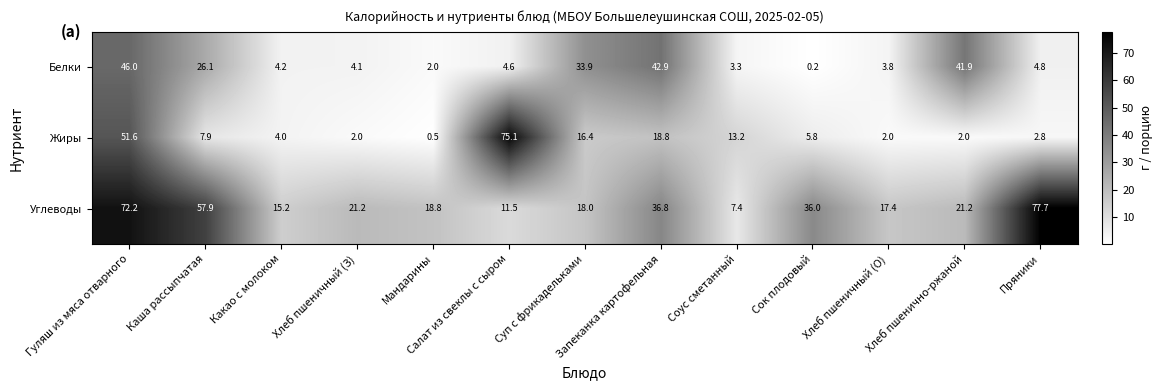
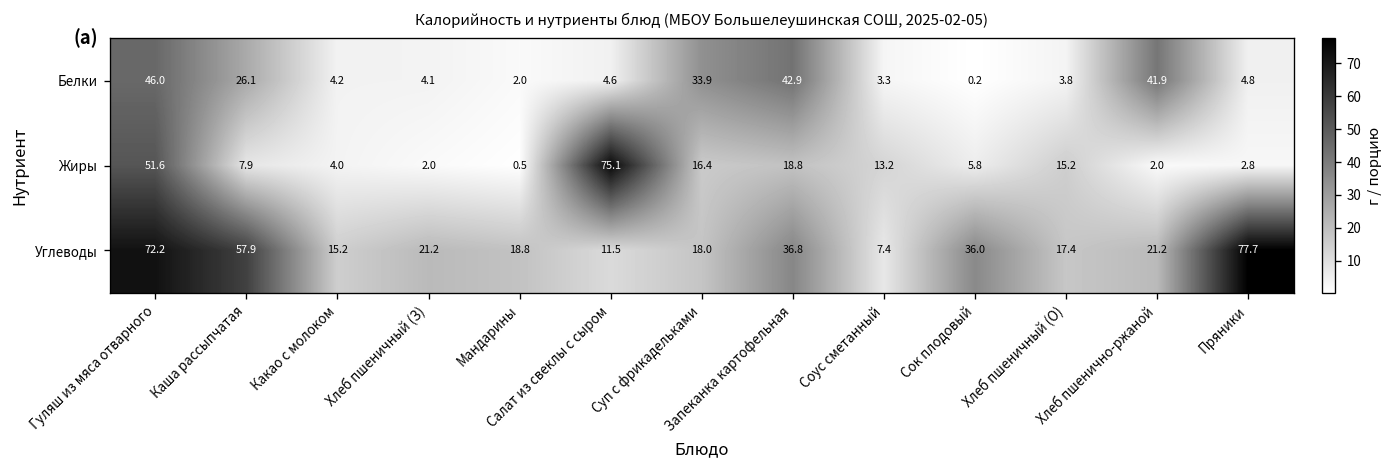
Жиры, Хлеб пшеничный (О): 2.0 -> 15.2
